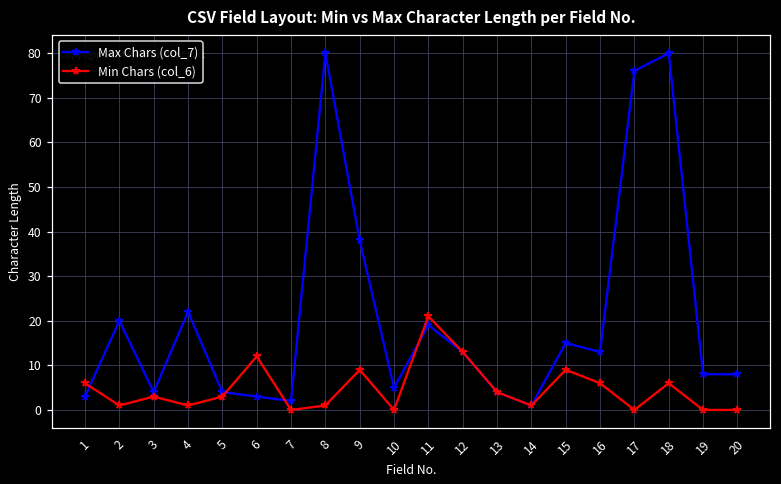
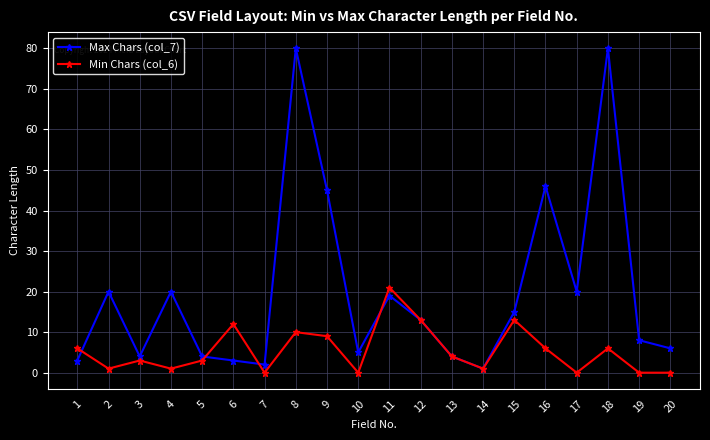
Max Chars (col_7), 4: 22 -> 20
Min Chars (col_6), 8: 1 -> 10
Max Chars (col_7), 9: 38 -> 45
Min Chars (col_6), 15: 9 -> 13
Max Chars (col_7), 16: 13 -> 46
Max Chars (col_7), 17: 76 -> 20
Max Chars (col_7), 20: 8 -> 6
